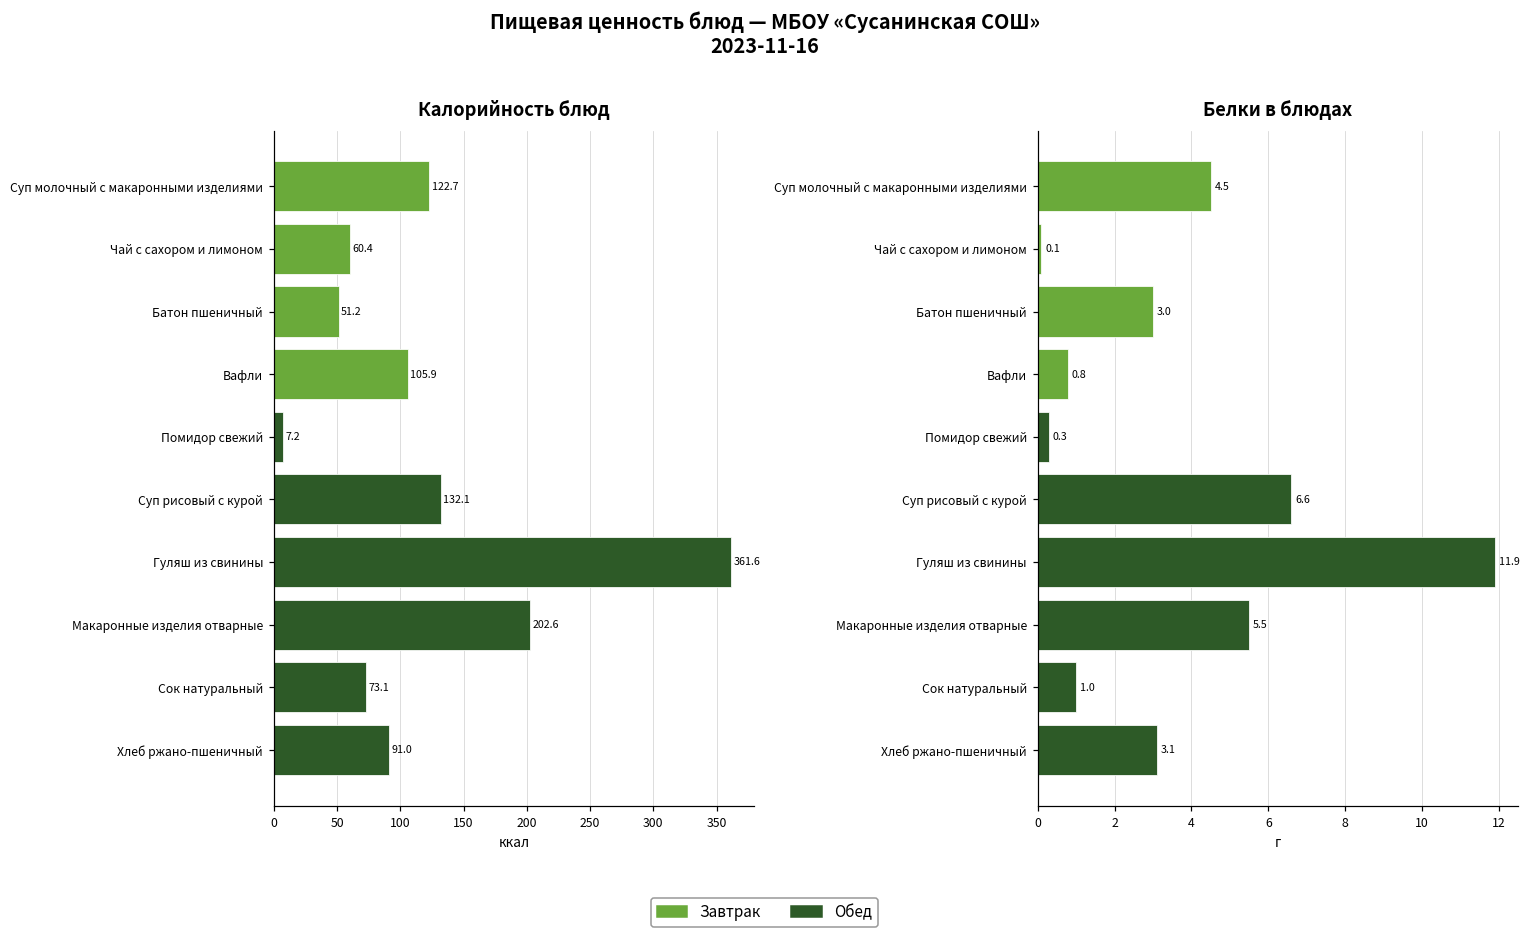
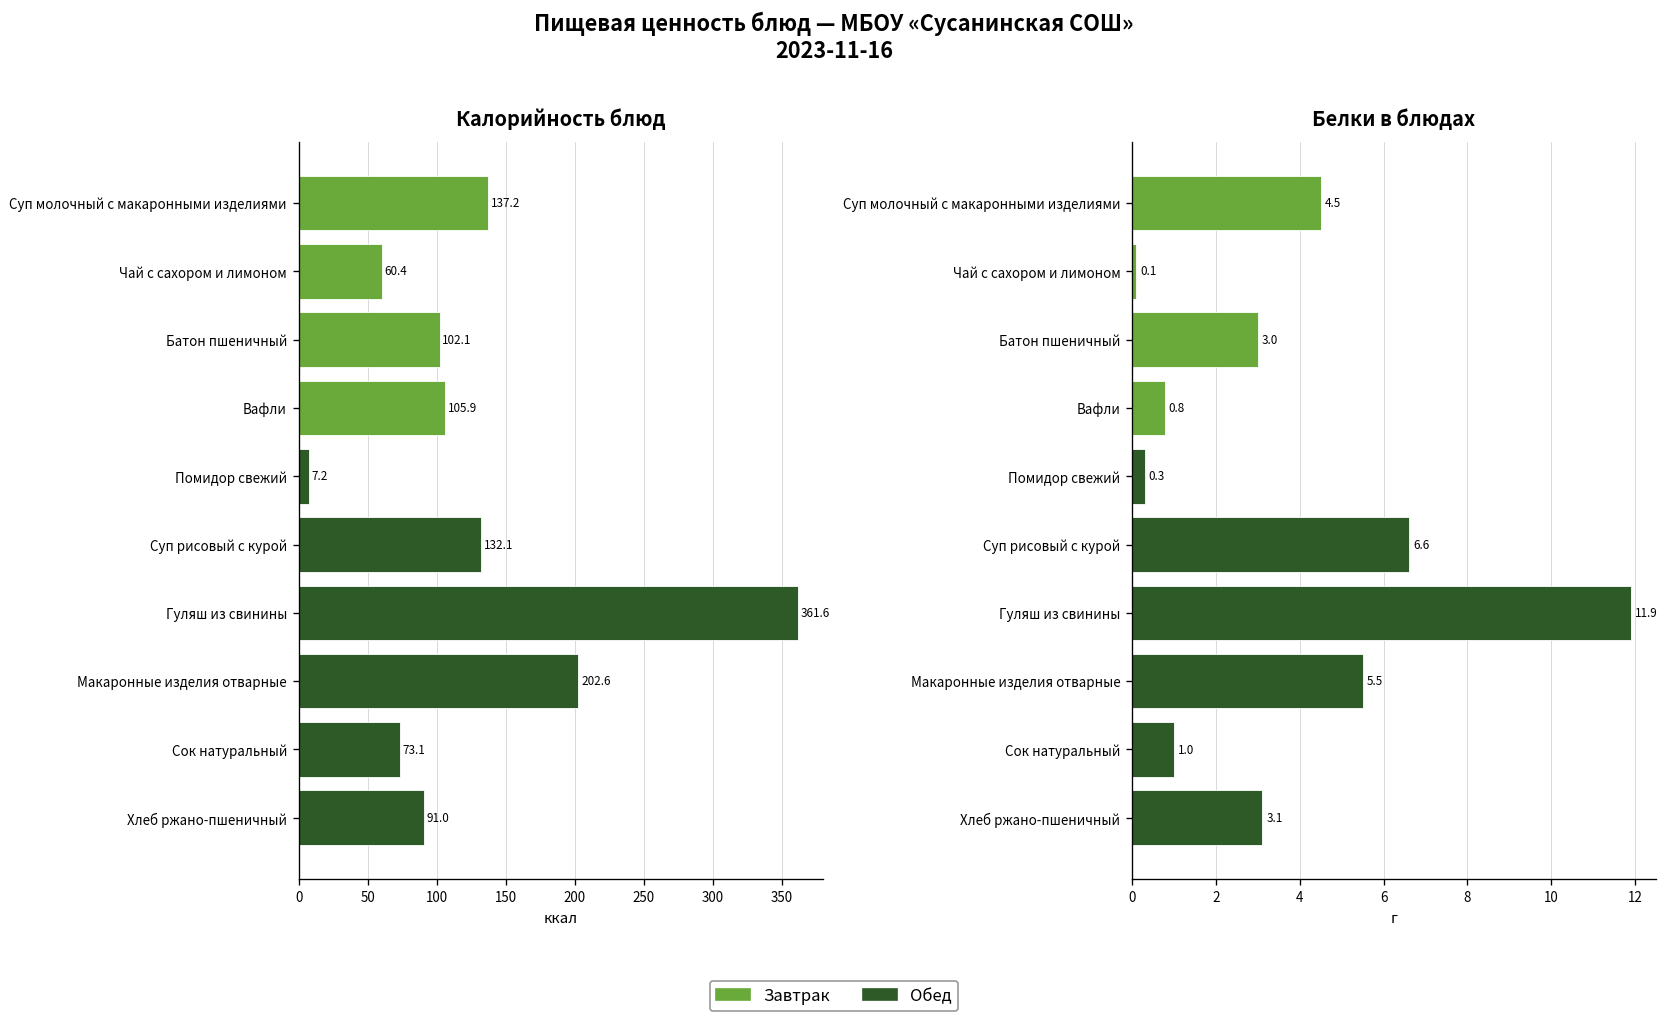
Калорийность блюд, Суп молочный с макаронными изделиями: 122.7 -> 137.2
Калорийность блюд, Батон пшеничный: 51.2 -> 102.1
